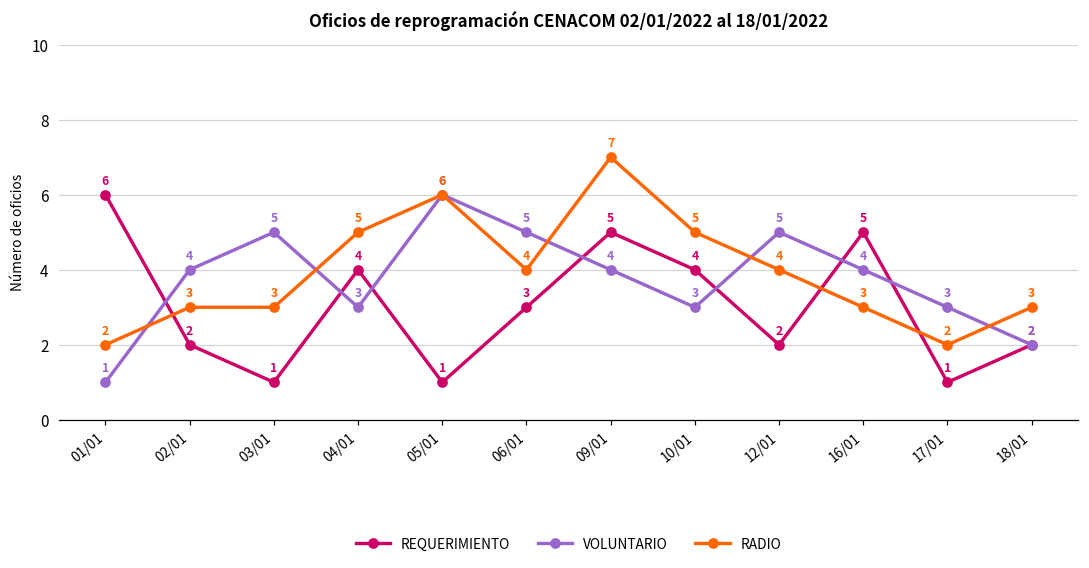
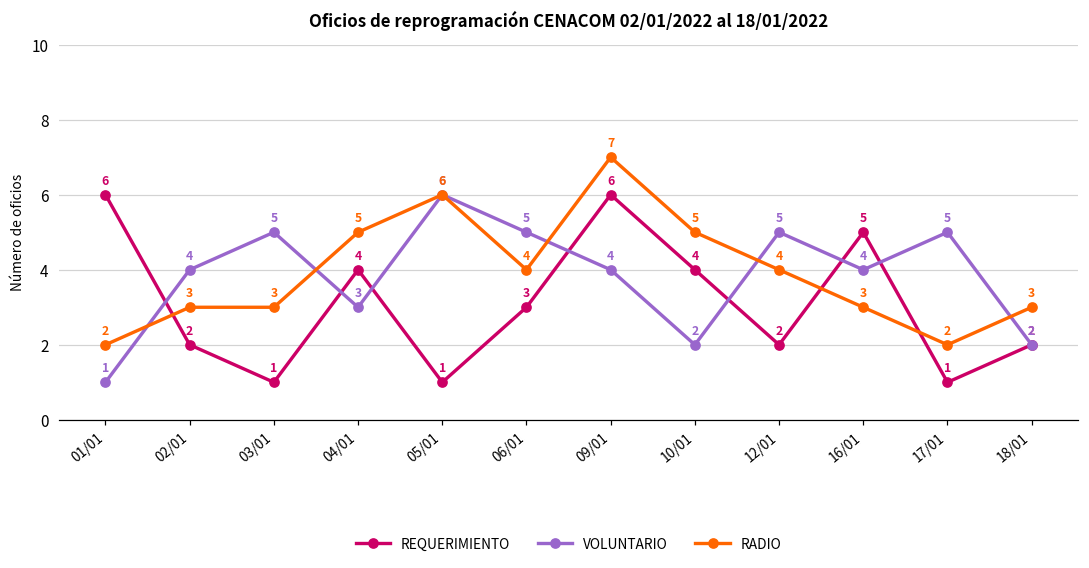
REQUERIMIENTO, 09/01: 5 -> 6
VOLUNTARIO, 10/01: 3 -> 2
VOLUNTARIO, 17/01: 3 -> 5
